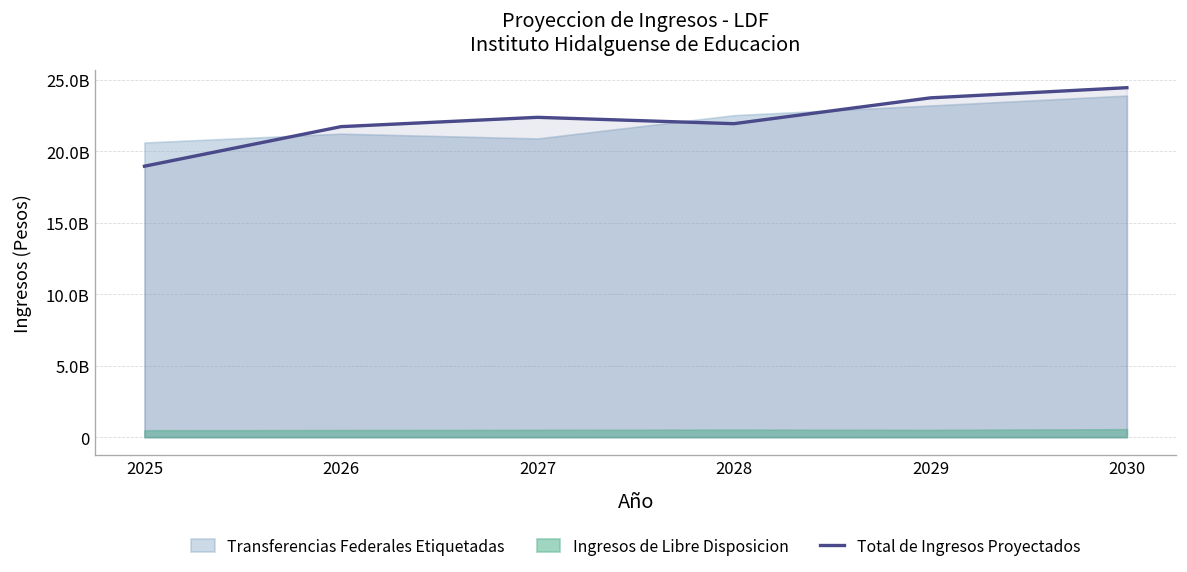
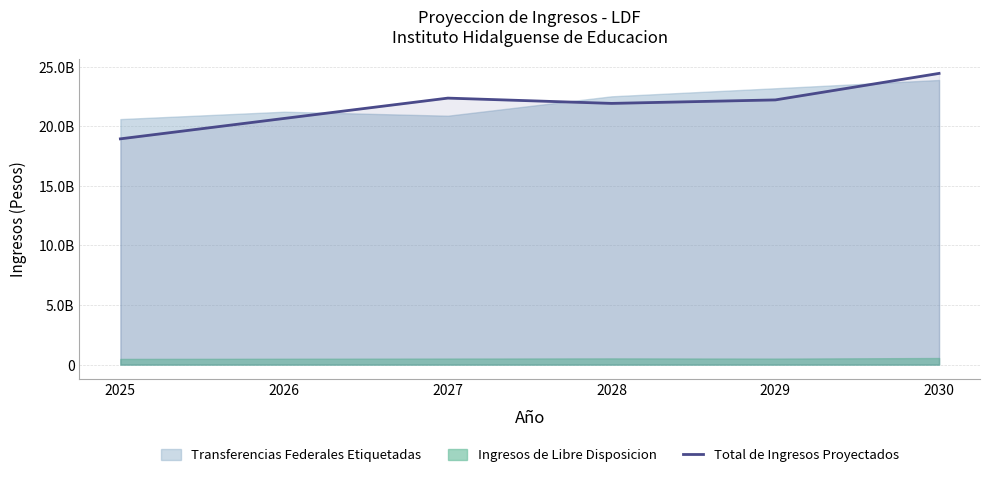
Total de Ingresos Proyectados, 2026: 21700000000 -> 20700000000
Total de Ingresos Proyectados, 2029: 23700000000 -> 22200000000
